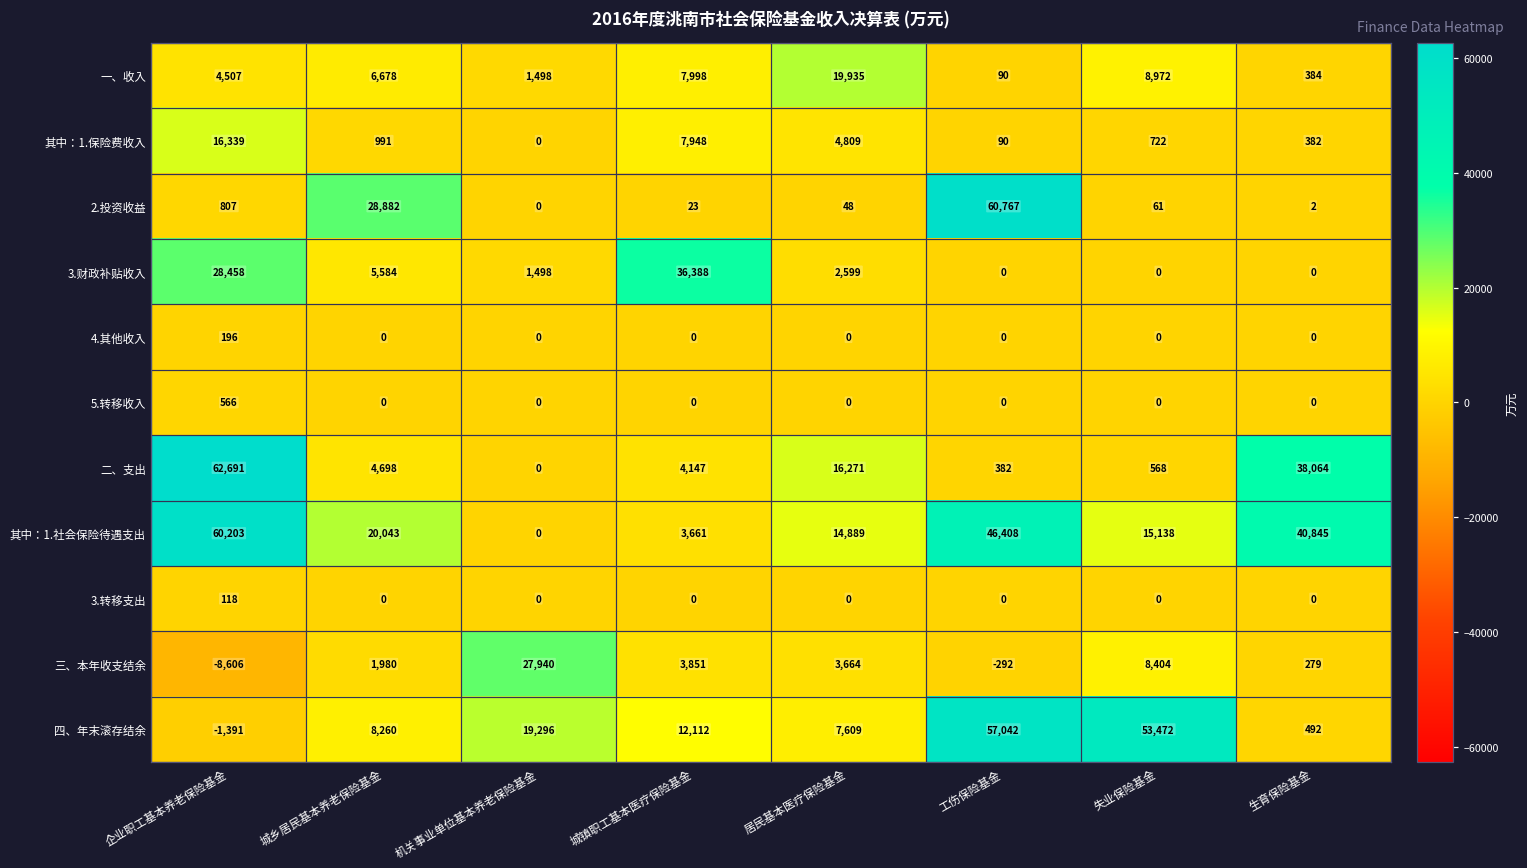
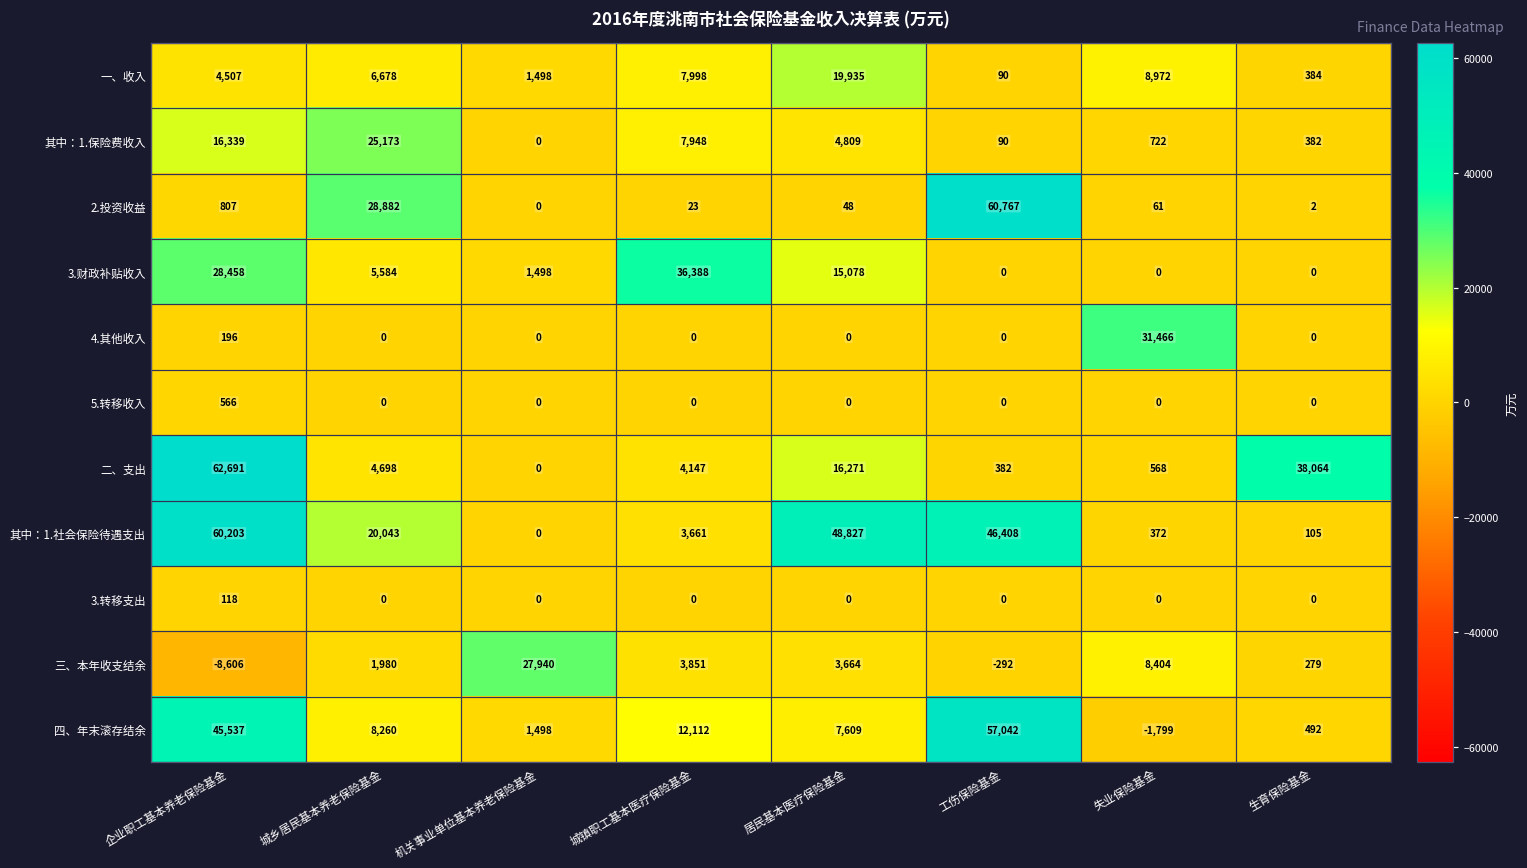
其中：1.保险费收入, 城乡居民基本养老保险基金: 991 -> 25,173
3.财政补贴收入, 居民基本医疗保险基金: 2,599 -> 15,078
4.其他收入, 失业保险基金: 0 -> 31,466
其中：1.社会保险待遇支出, 居民基本医疗保险基金: 14,889 -> 48,827
其中：1.社会保险待遇支出, 失业保险基金: 15,138 -> 372
其中：1.社会保险待遇支出, 生育保险基金: 40,845 -> 105
四、年末滚存结余, 企业职工基本养老保险基金: -1,391 -> 45,537
四、年末滚存结余, 机关事业单位基本养老保险基金: 19,296 -> 1,498
四、年末滚存结余, 失业保险基金: 53,472 -> -1,799
